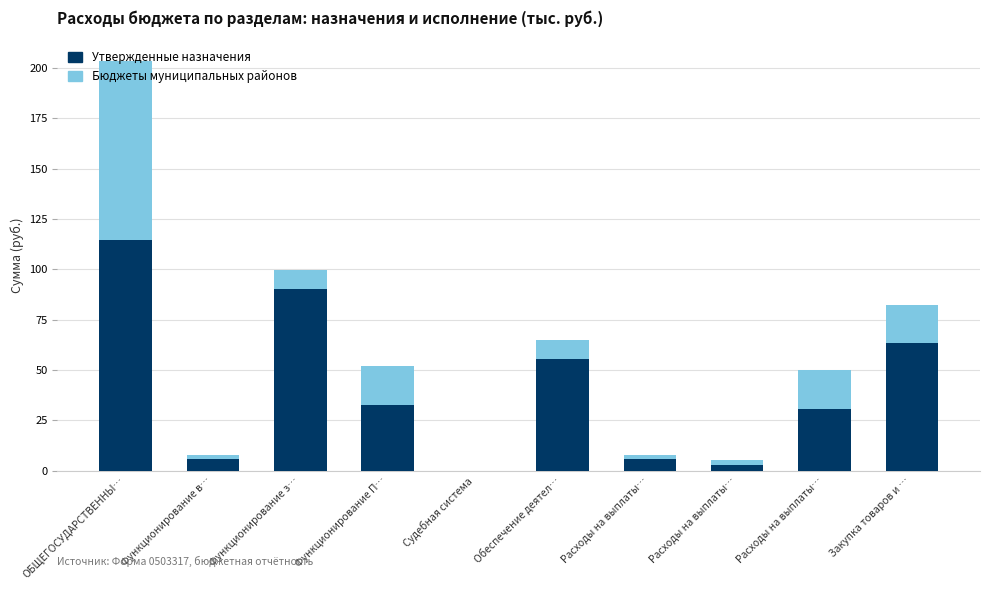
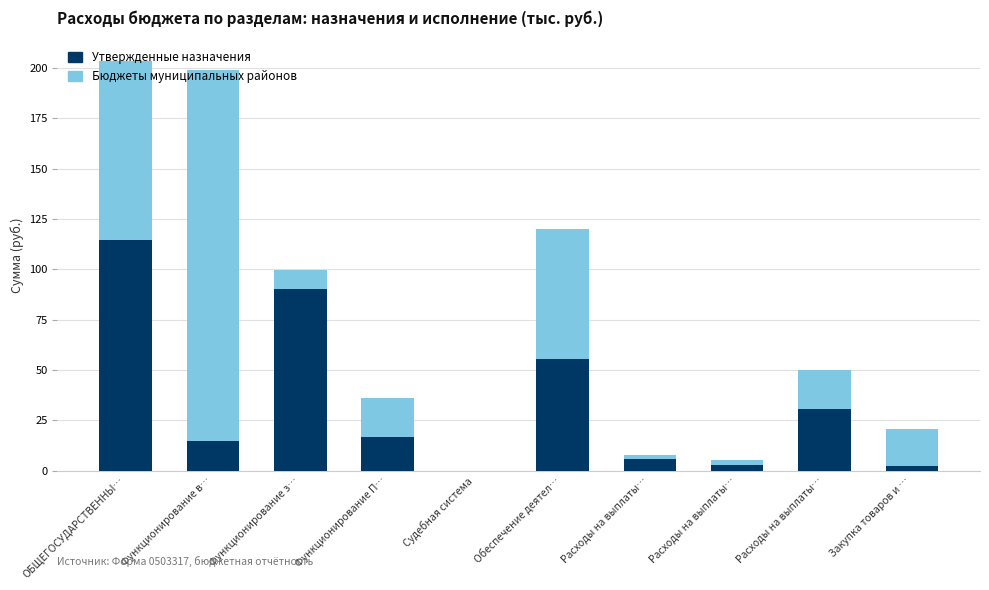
Утвержденные назначения, Функционирование в…: 6 -> 15
Бюджеты муниципальных районов, Функционирование в…: 2 -> 185
Утвержденные назначения, Функционирование П…: 33 -> 17
Бюджеты муниципальных районов, Обеспечение деятел…: 10 -> 65
Утвержденные назначения, Закупка товаров и …: 64 -> 2
